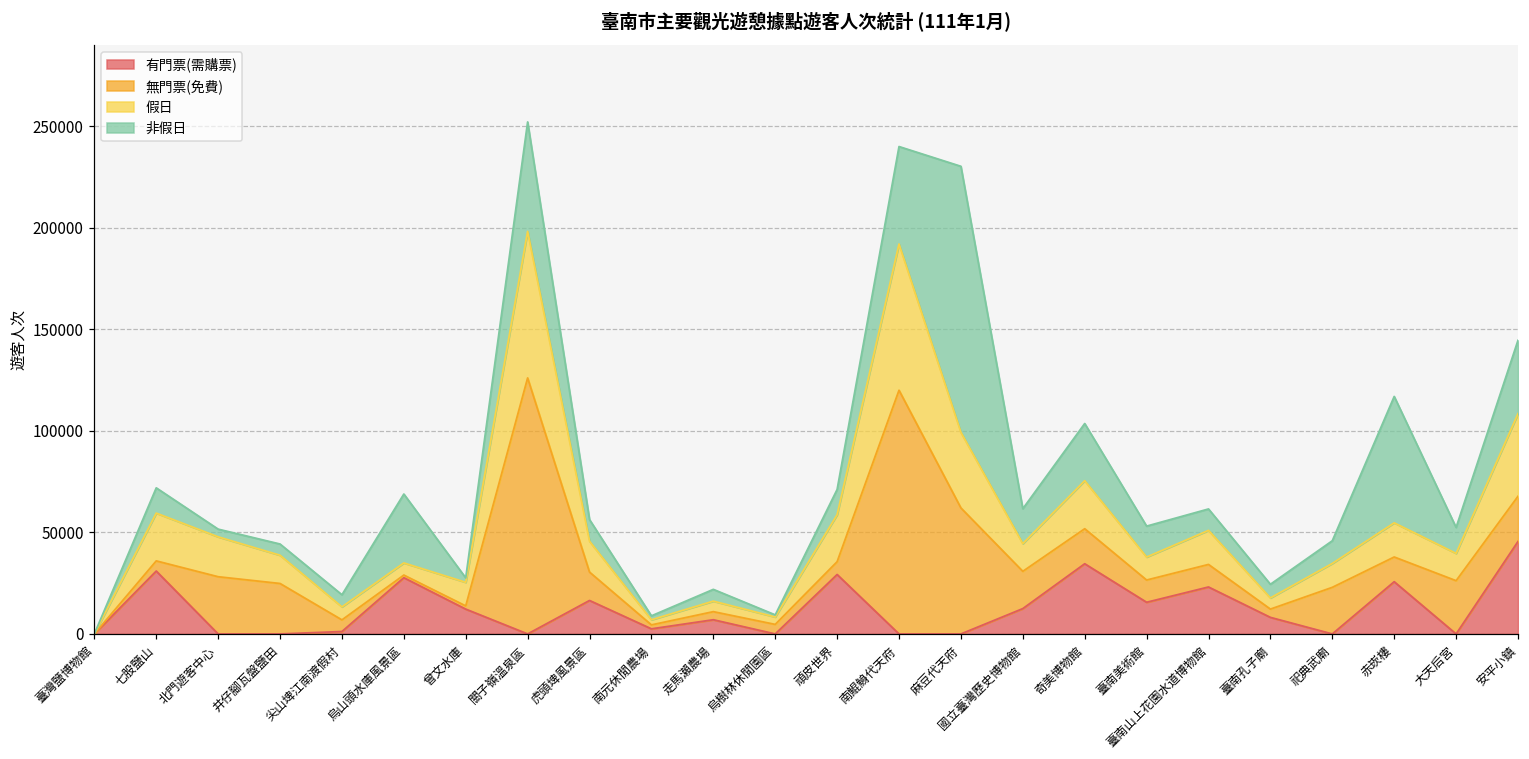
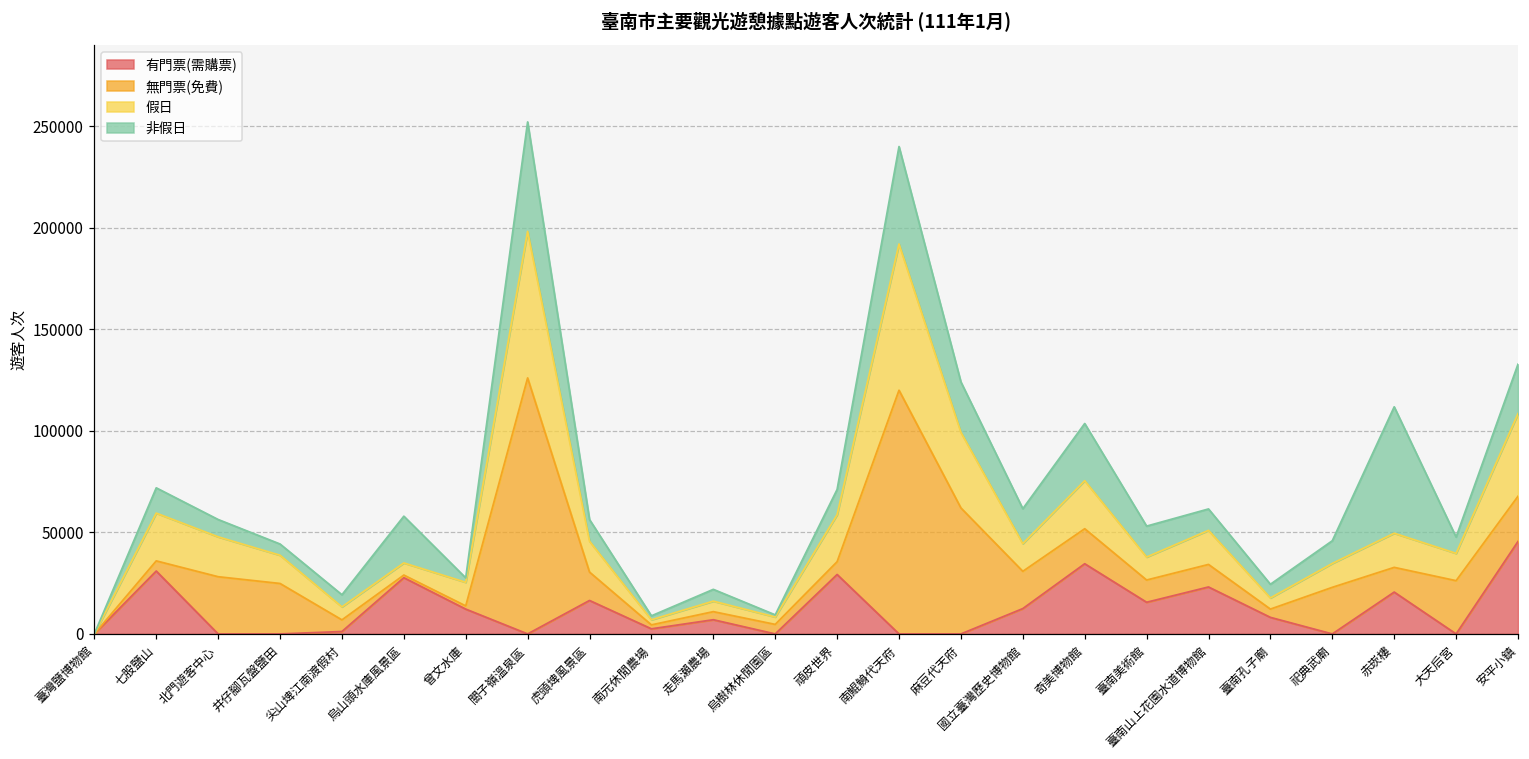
非假日, 北門遊客中心: 4000 -> 9000
非假日, 烏山頭水庫風景區: 34000 -> 23000
非假日, 麻豆代天府: 131000 -> 25000
有門票(需購票), 赤崁樓: 26000 -> 21000
非假日, 大天后宮: 13000 -> 8000
非假日, 安平小鎮: 36000 -> 24000
